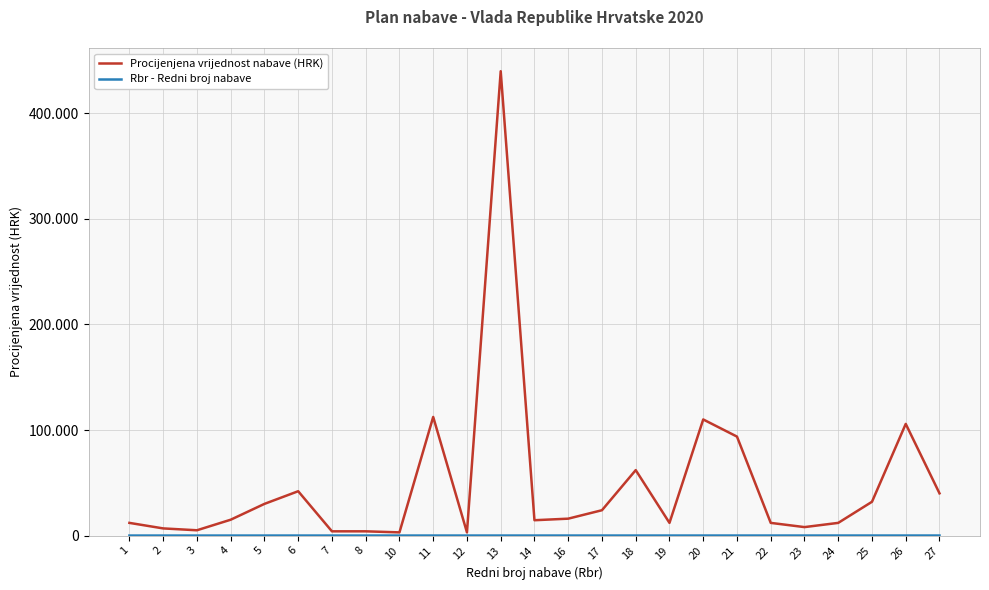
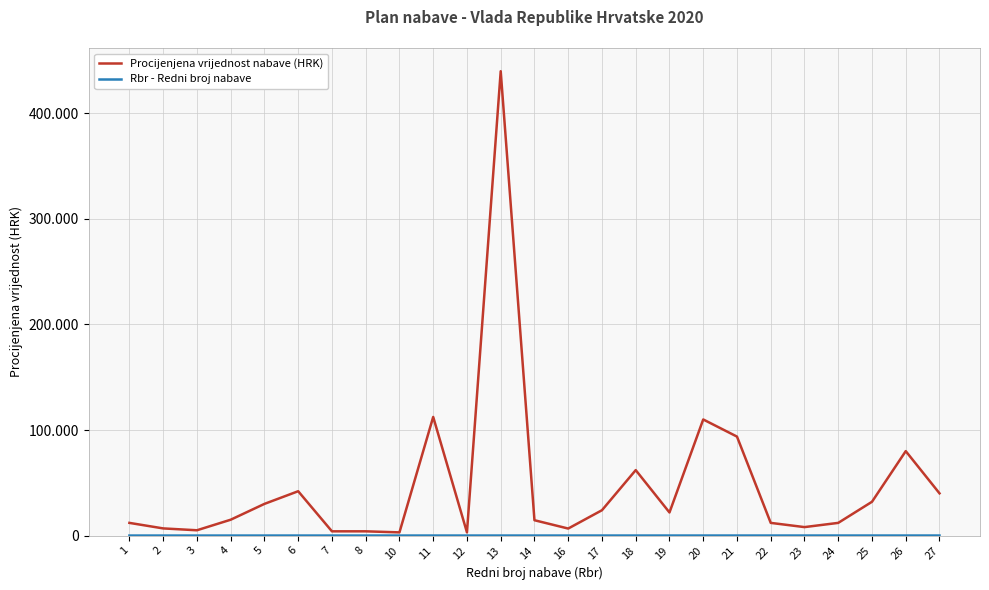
Procijenjena vrijednost nabave (HRK), 16: 16 -> 7
Procijenjena vrijednost nabave (HRK), 19: 12 -> 22
Procijenjena vrijednost nabave (HRK), 26: 106 -> 80
